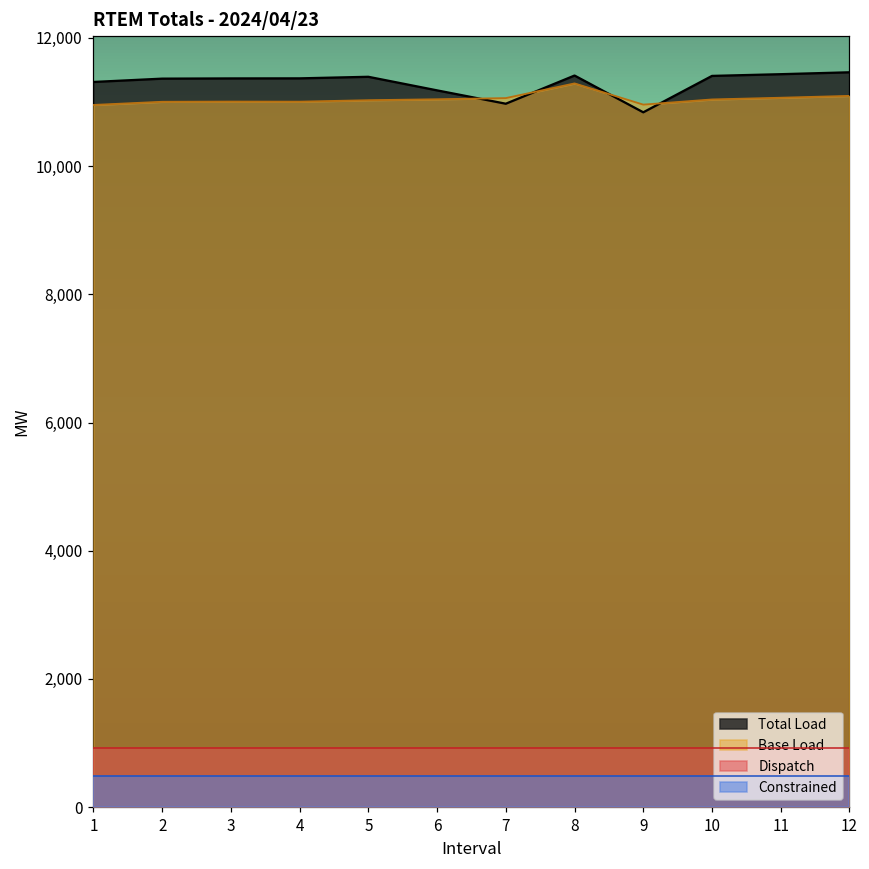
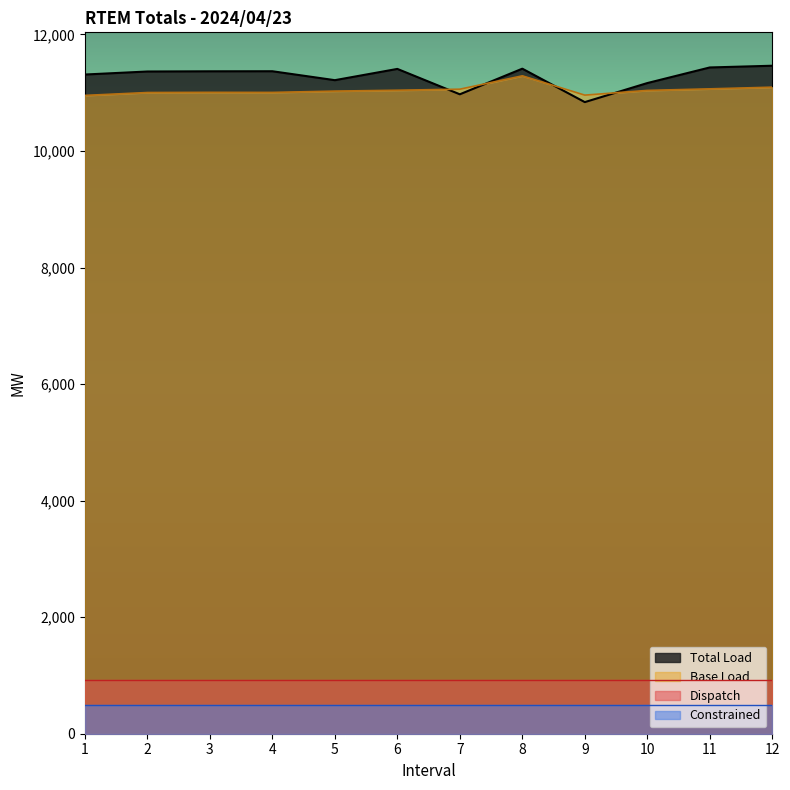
Total Load, 5: 11,400 -> 11,200
Total Load, 6: 11,200 -> 11,400
Total Load, 10: 11,400 -> 11,200
